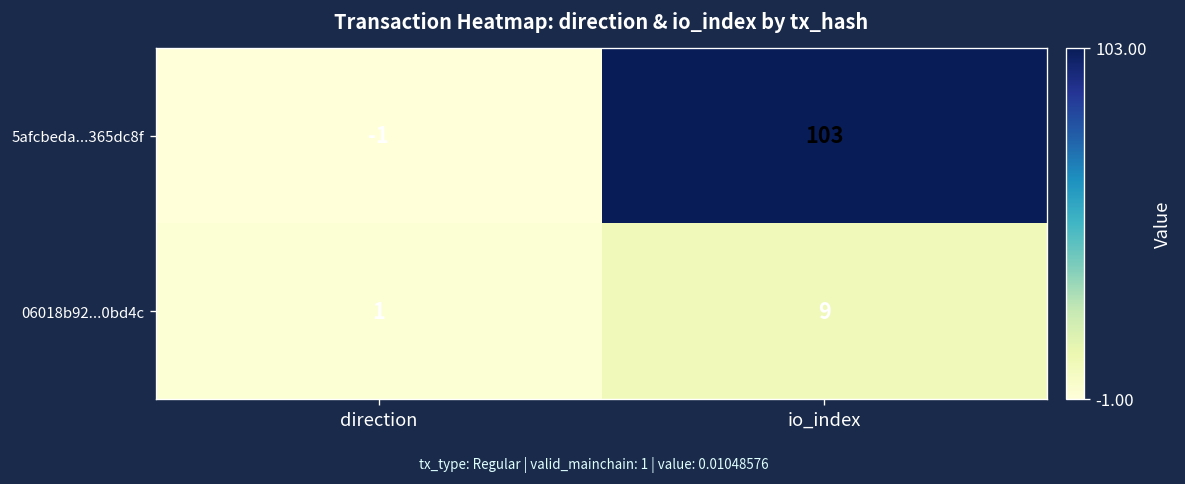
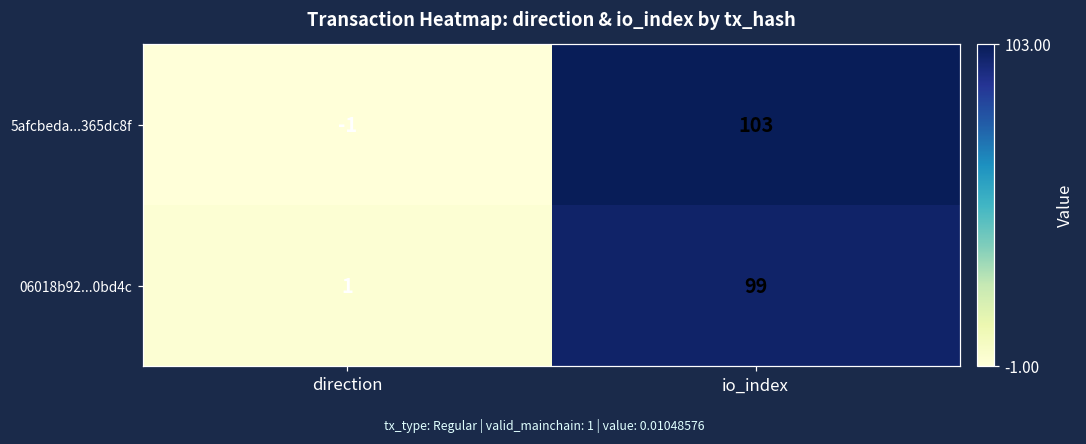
06018b92...0bd4c, io_index: 9 -> 99
